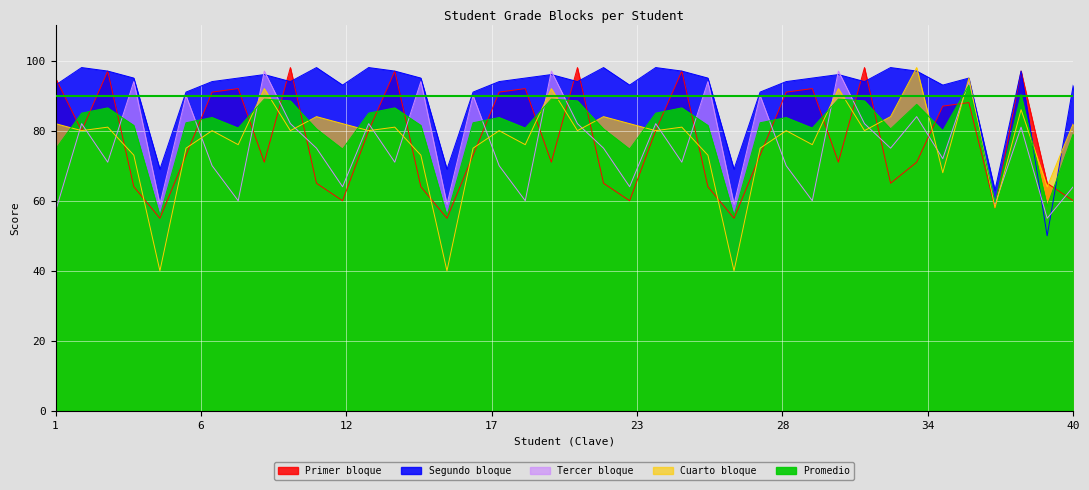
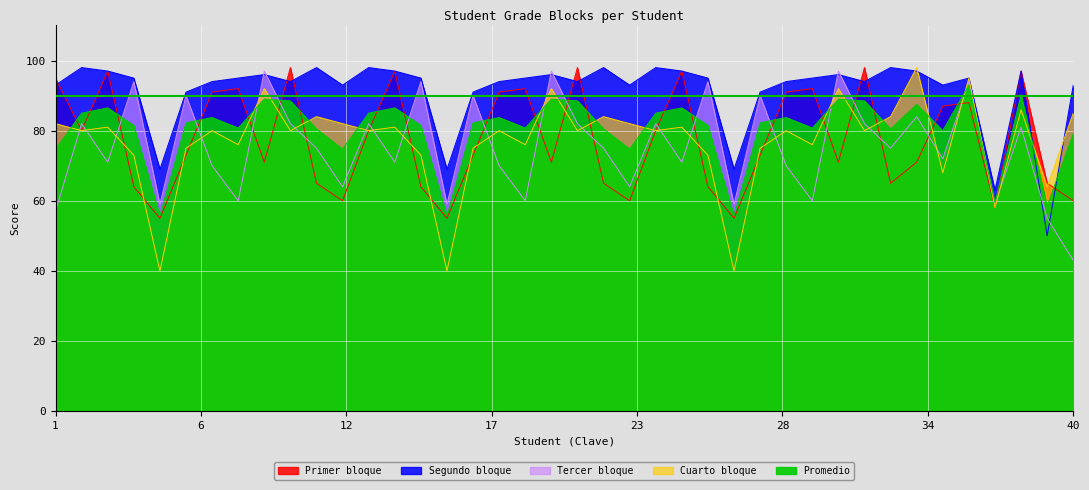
Tercer bloque, 40: 64 -> 43
Cuarto bloque, 40: 82 -> 85
